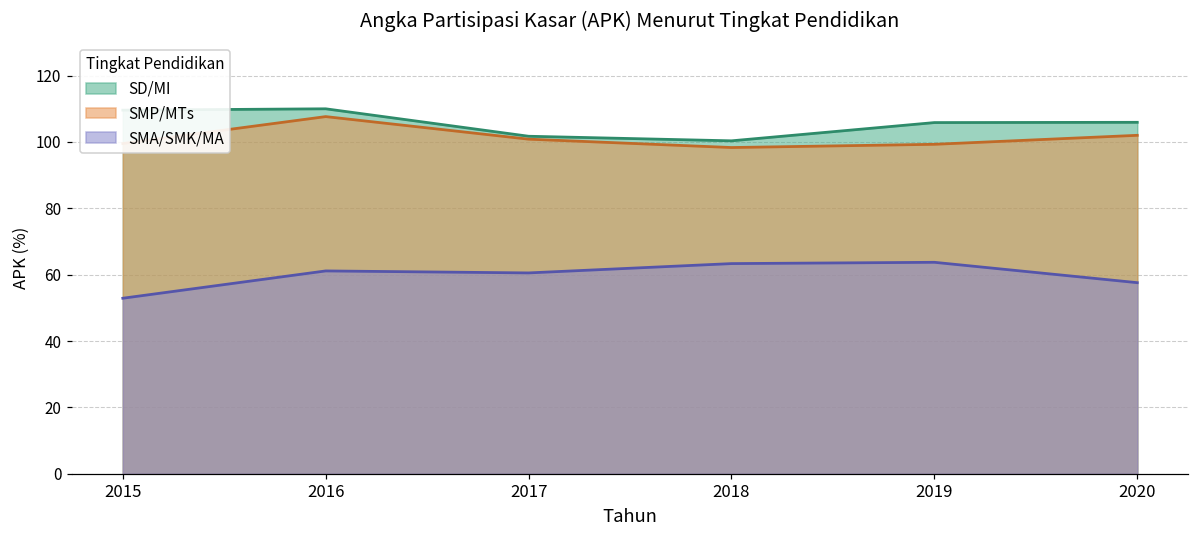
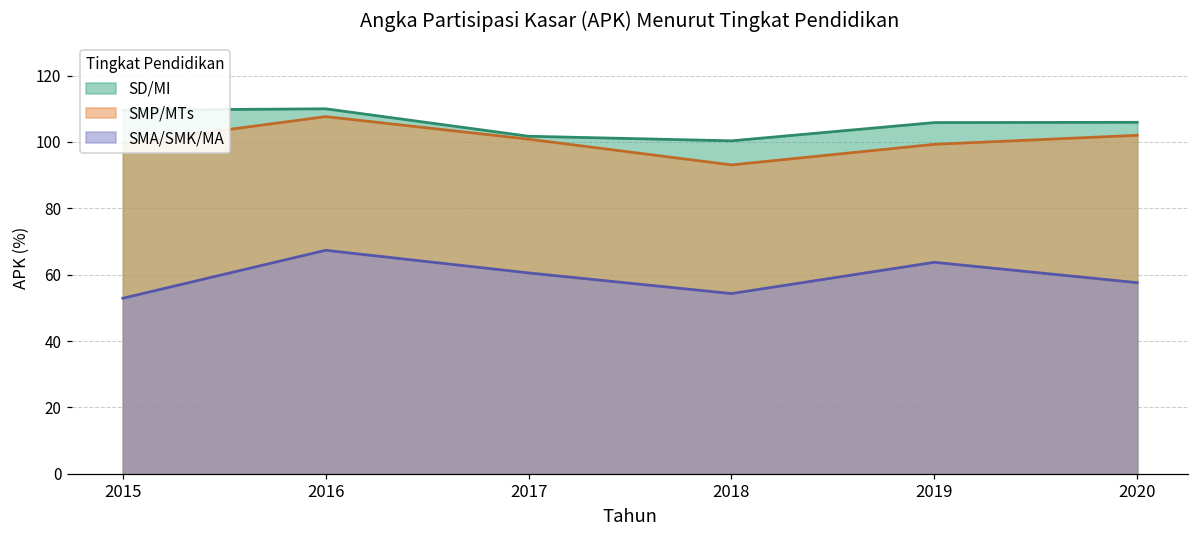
SMA/SMK/MA, 2016: 61 -> 67
SMP/MTs, 2018: 98 -> 93
SMA/SMK/MA, 2018: 63 -> 54
